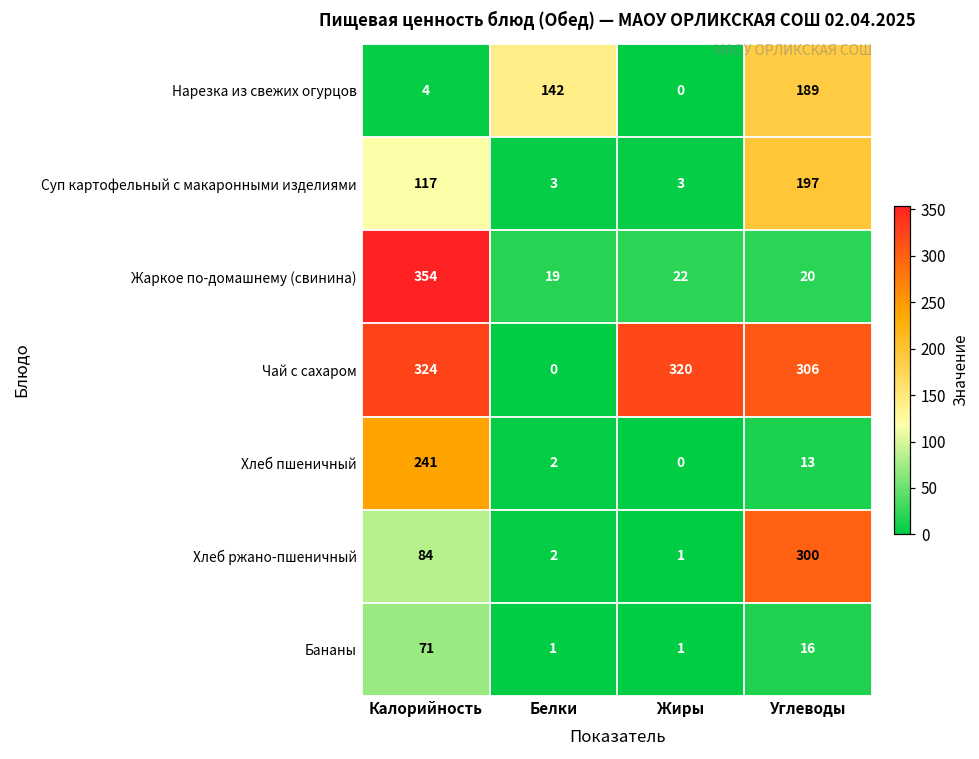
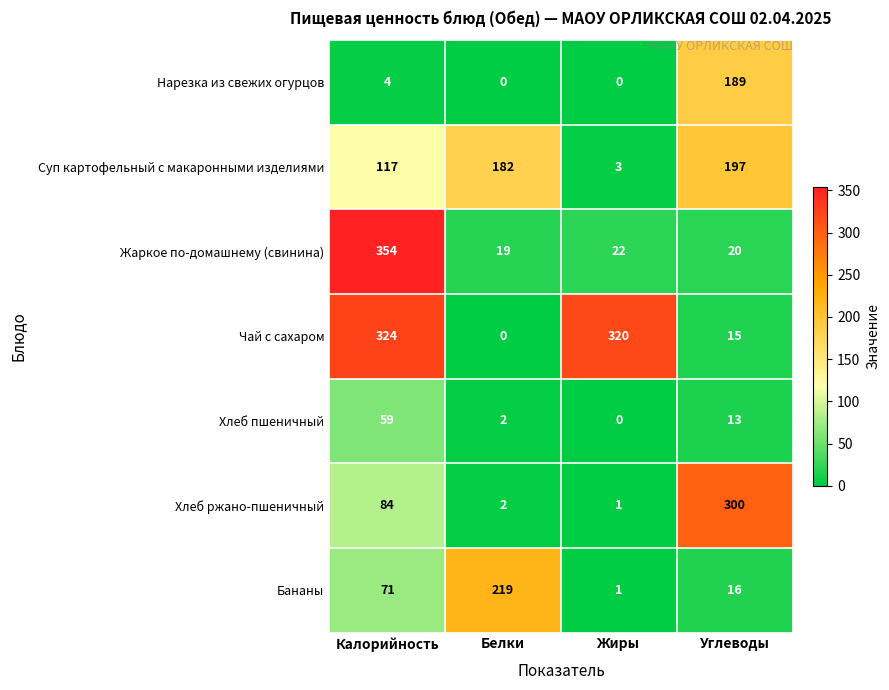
Нарезка из свежих огурцов, Белки: 142 -> 0
Суп картофельный с макаронными изделиями, Белки: 3 -> 182
Чай с сахаром, Углеводы: 306 -> 15
Хлеб пшеничный, Калорийность: 241 -> 59
Бананы, Белки: 1 -> 219
